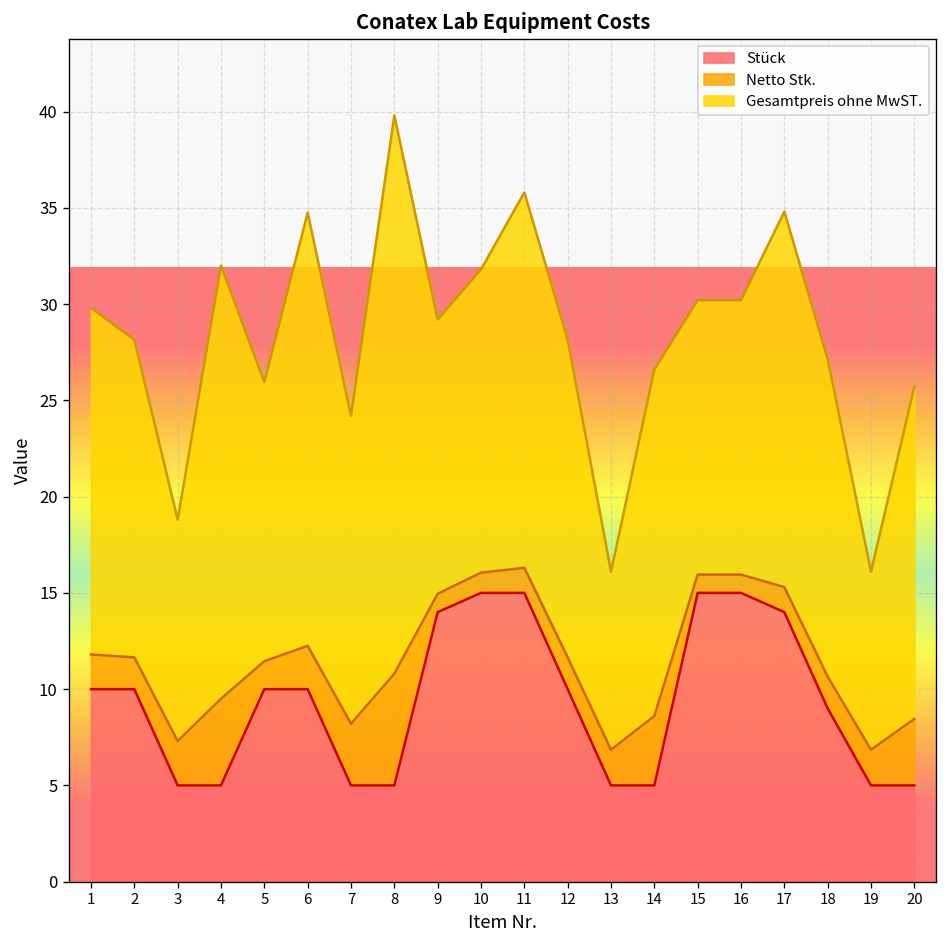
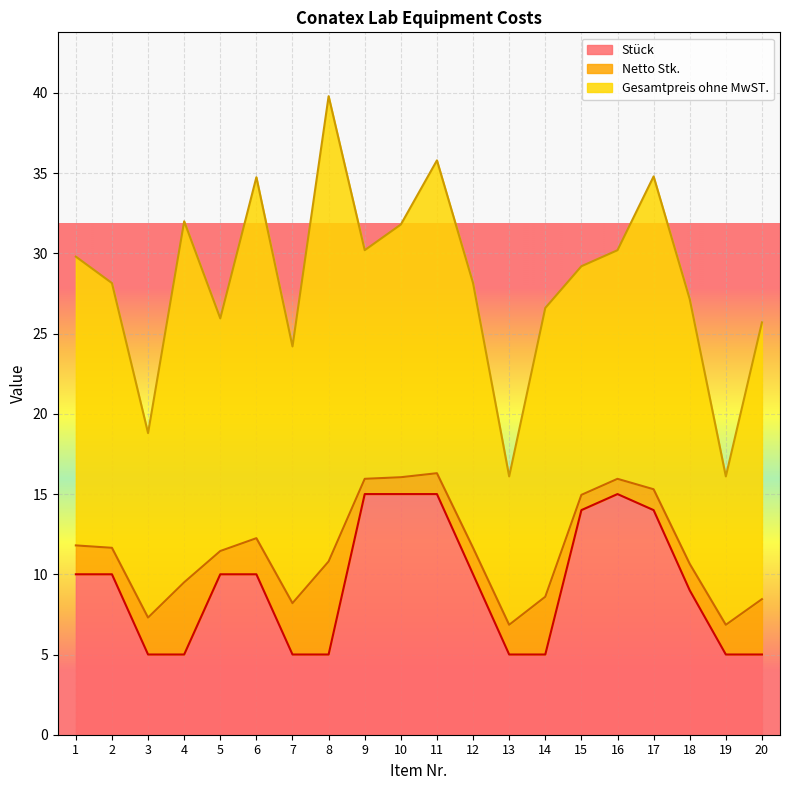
Stück, 9: 14 -> 15
Stück, 15: 15 -> 14
